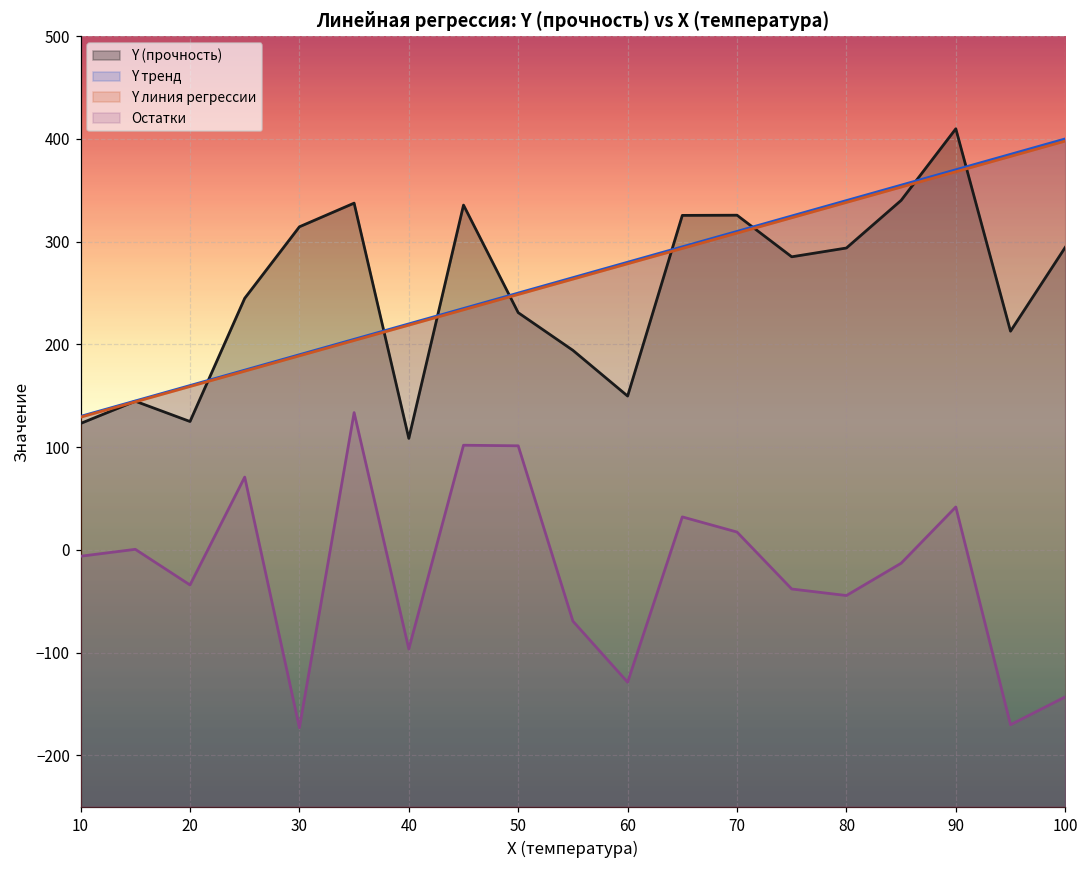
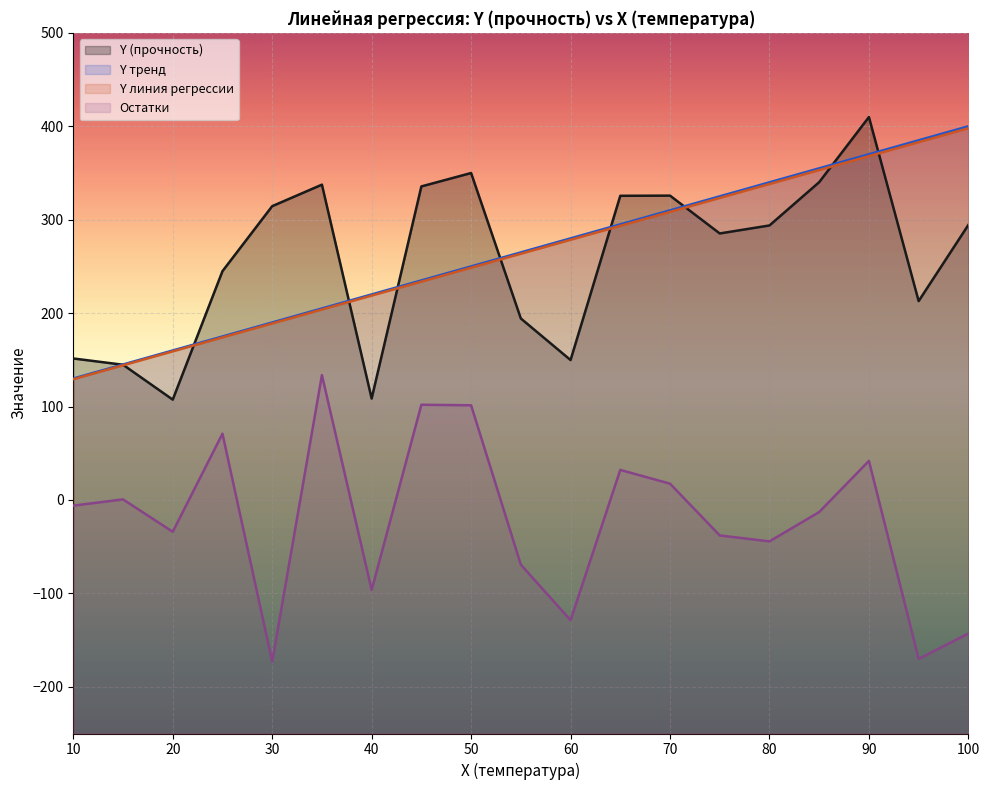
Y (прочность), 10: 120 -> 150
Y (прочность), 20: 120 -> 110
Y (прочность), 50: 230 -> 350
